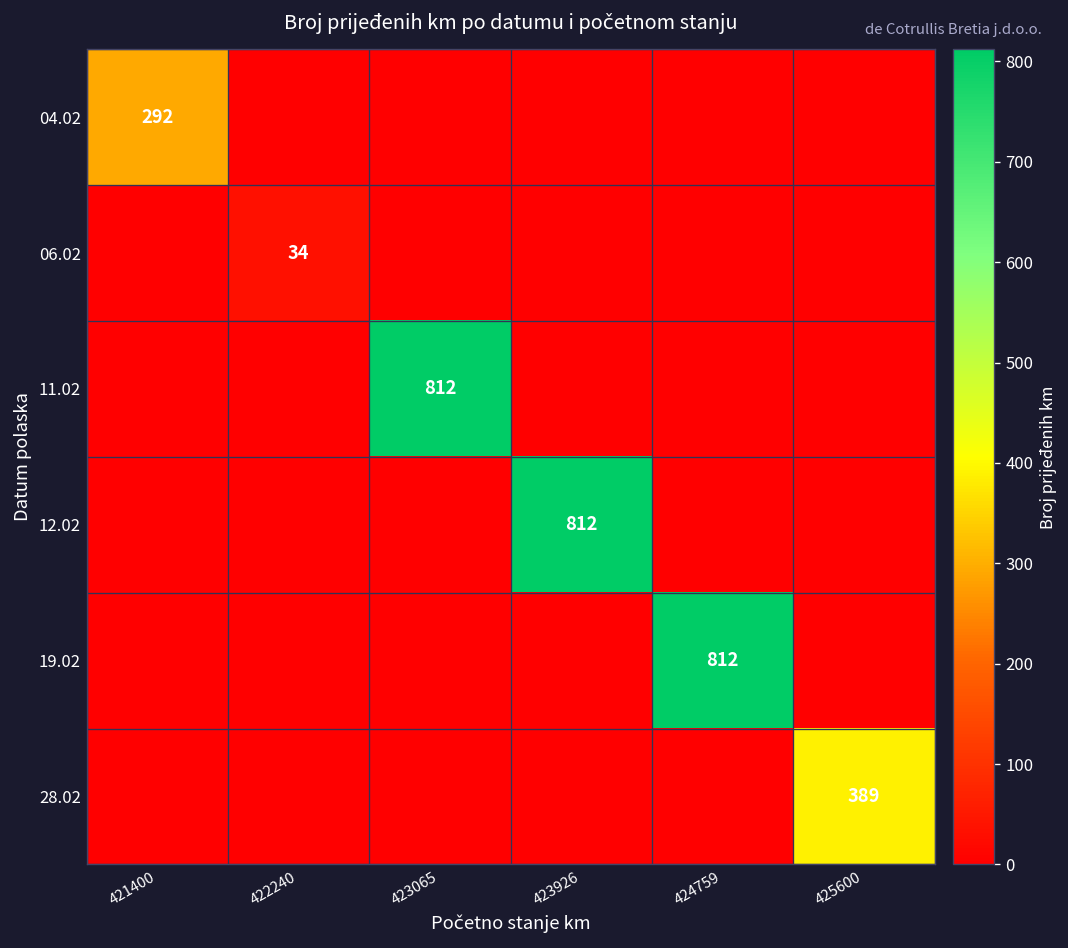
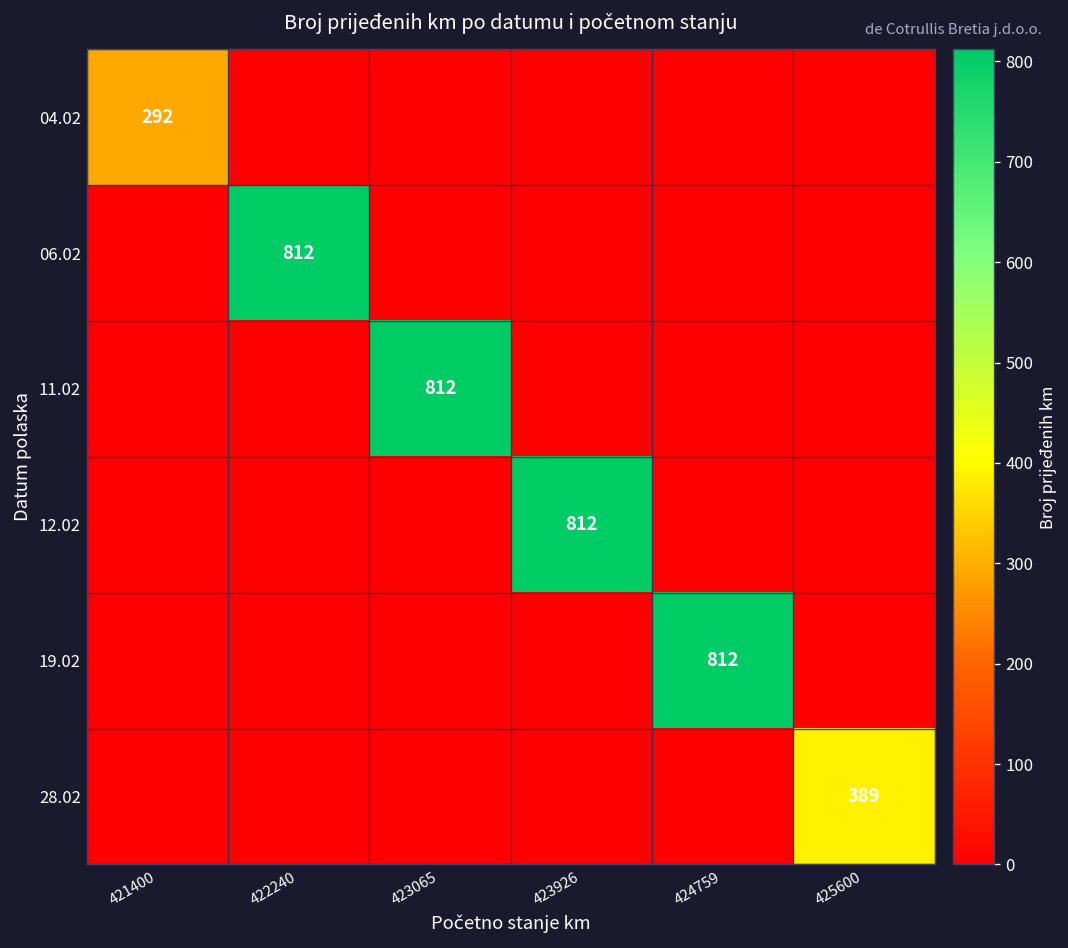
06.02, 422240: 34 -> 812
